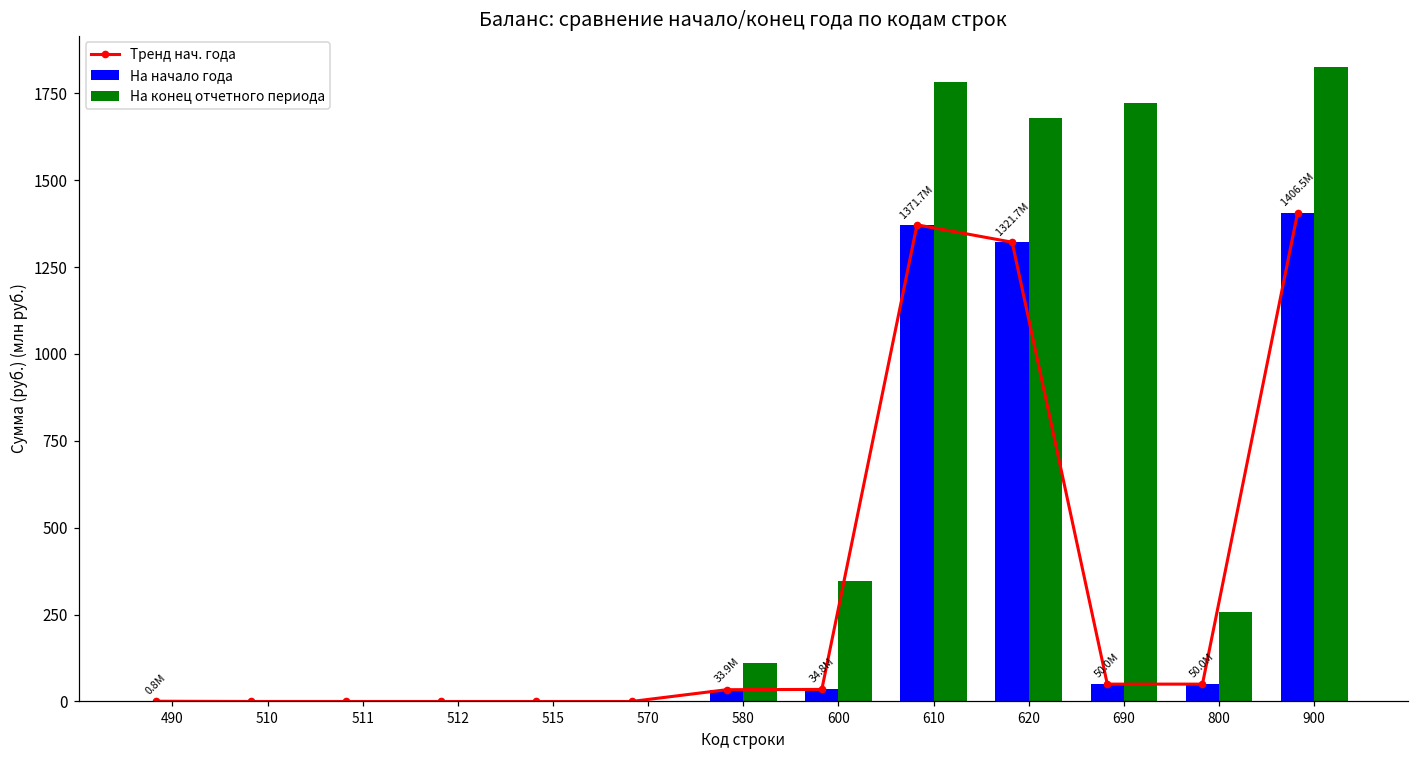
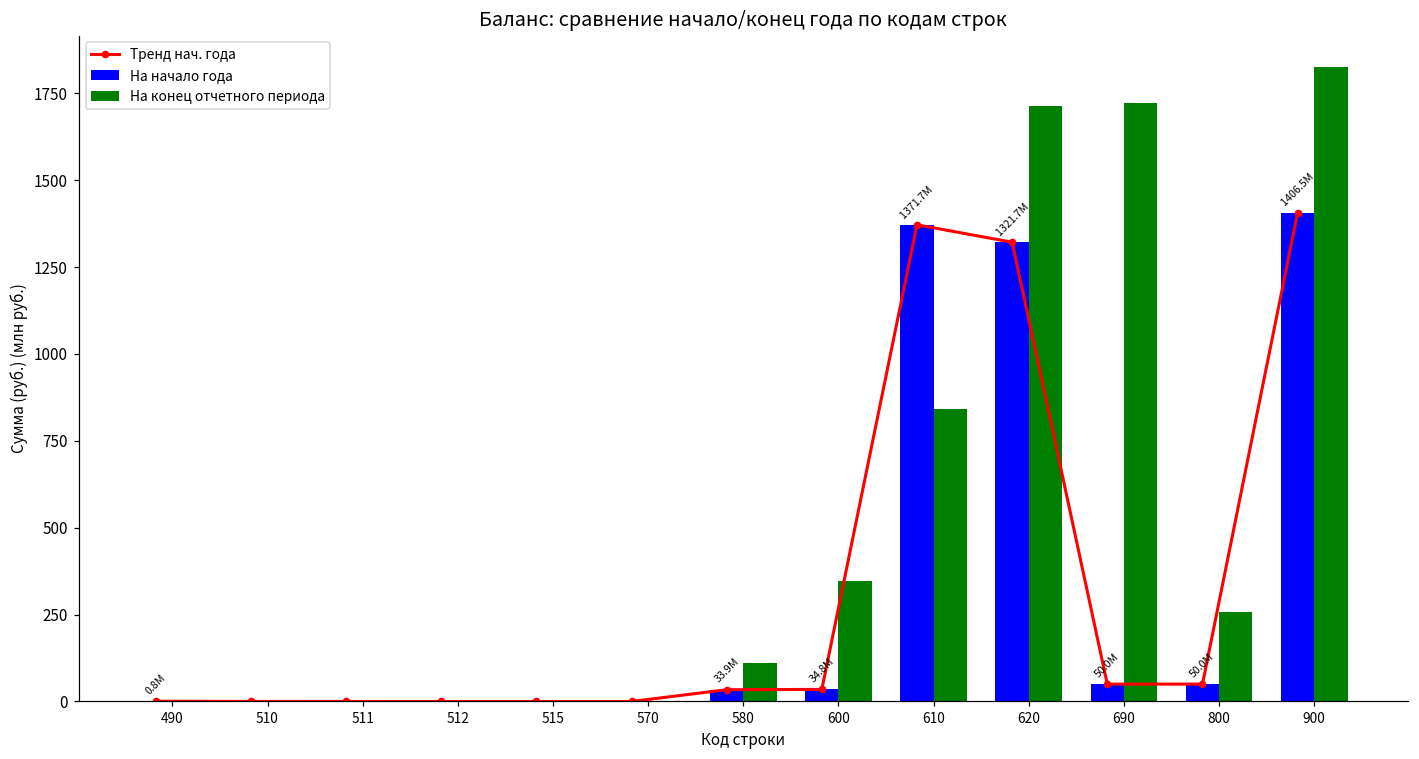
На конец отчетного периода, 610: 1780 -> 840
На конец отчетного периода, 620: 1680 -> 1710
